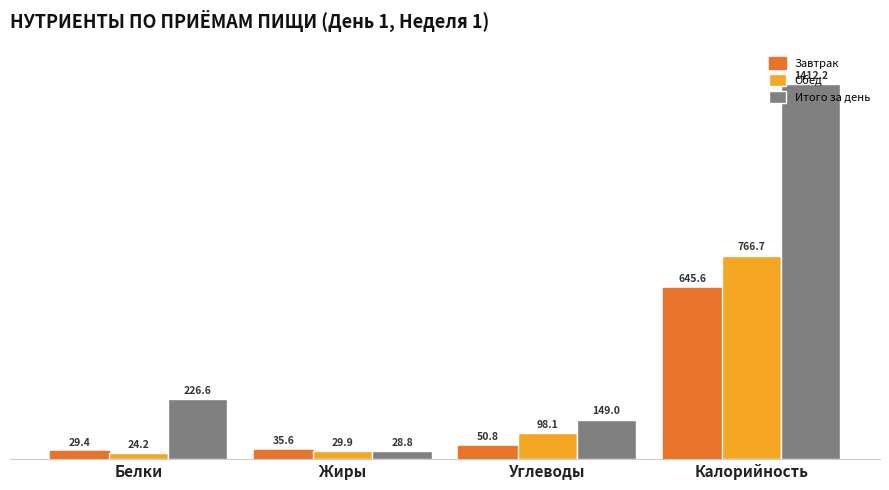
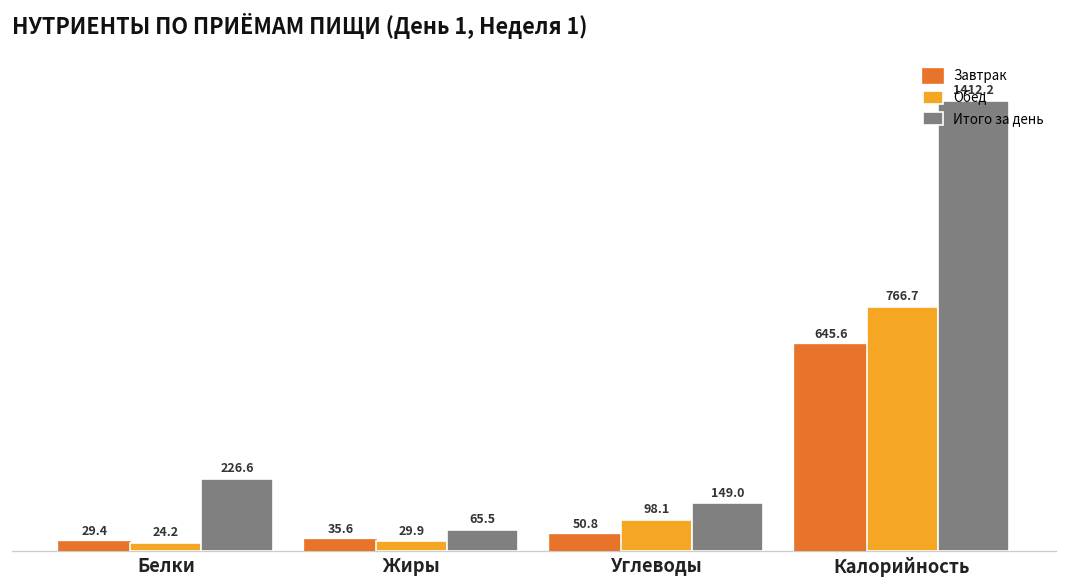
Итого за день, Жиры: 28.8 -> 65.5
